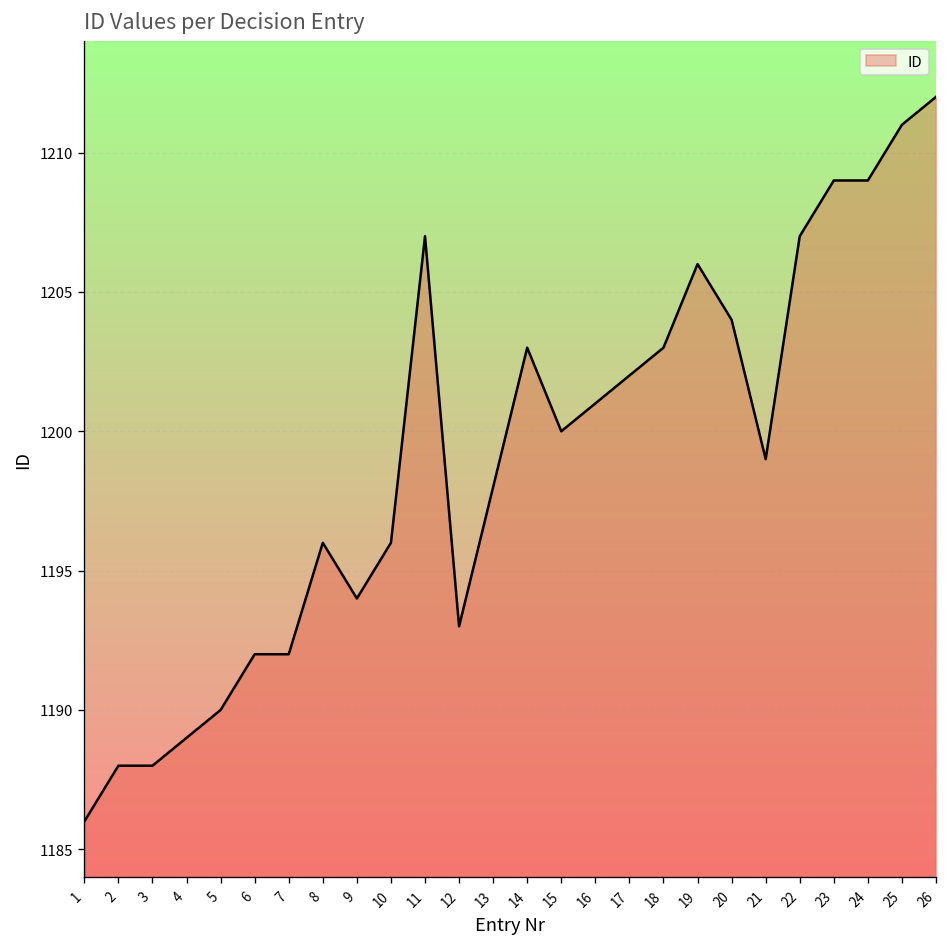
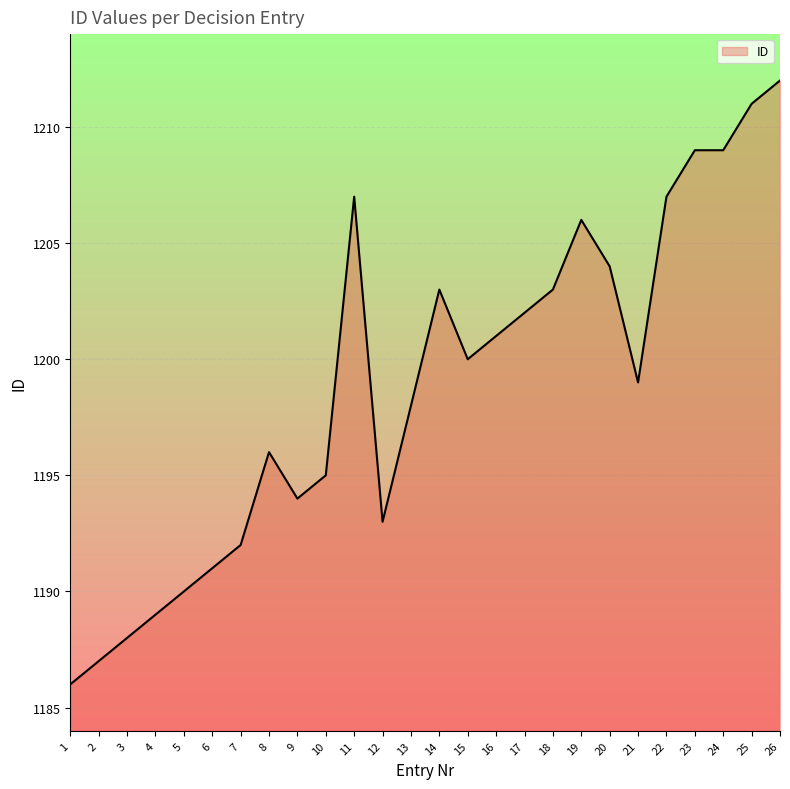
2: 1188 -> 1187
6: 1192 -> 1191
10: 1196 -> 1195
